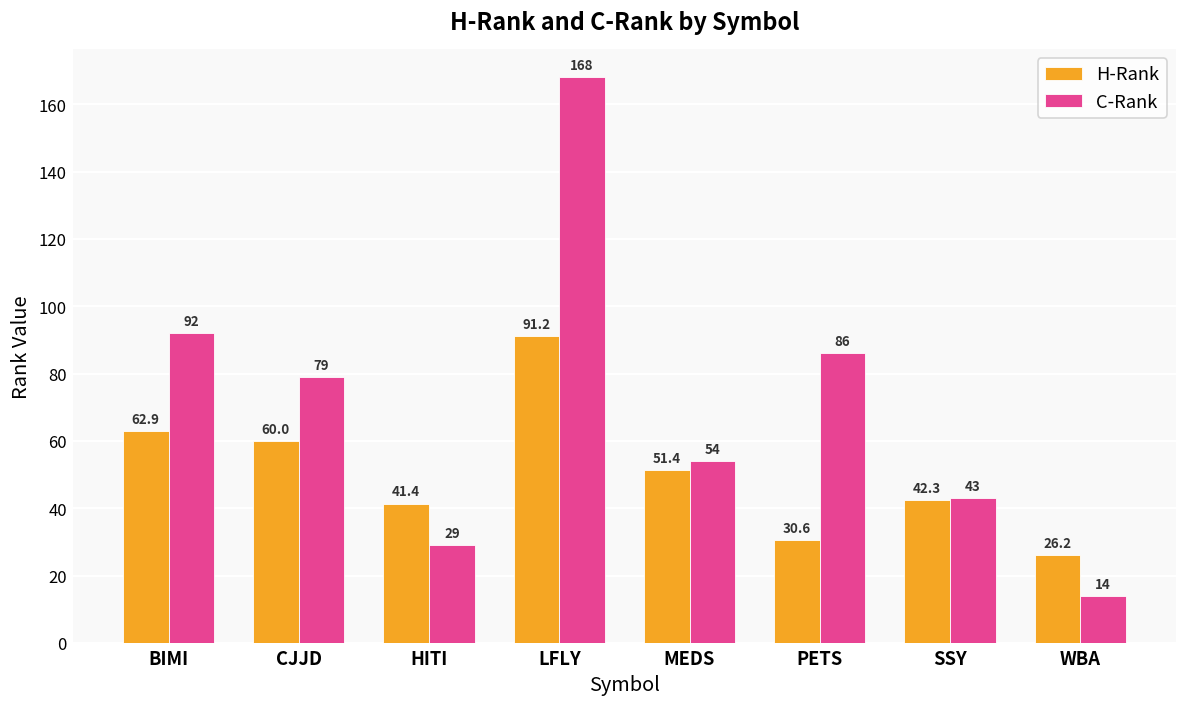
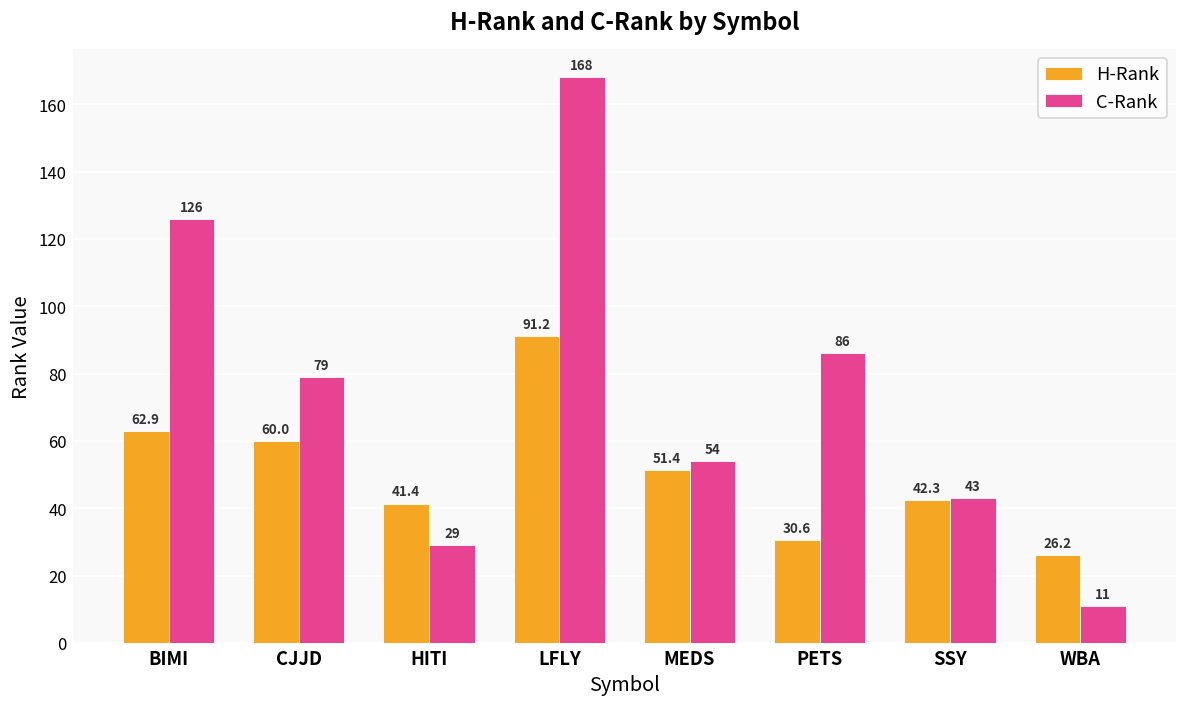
C-Rank, BIMI: 92 -> 126
C-Rank, WBA: 14 -> 11
